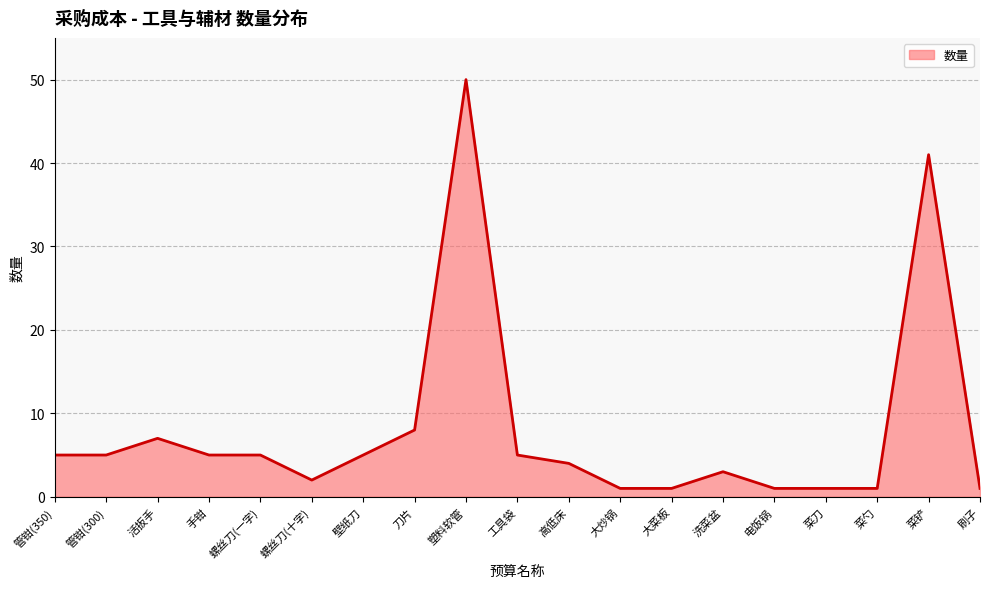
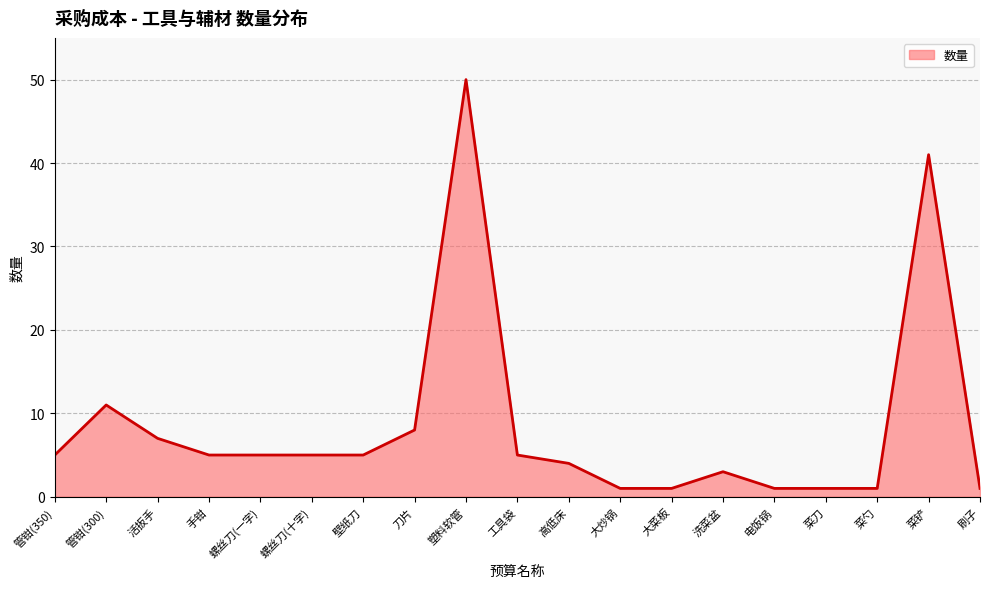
管钳(300): 5 -> 11
螺丝刀(十字): 2 -> 5
